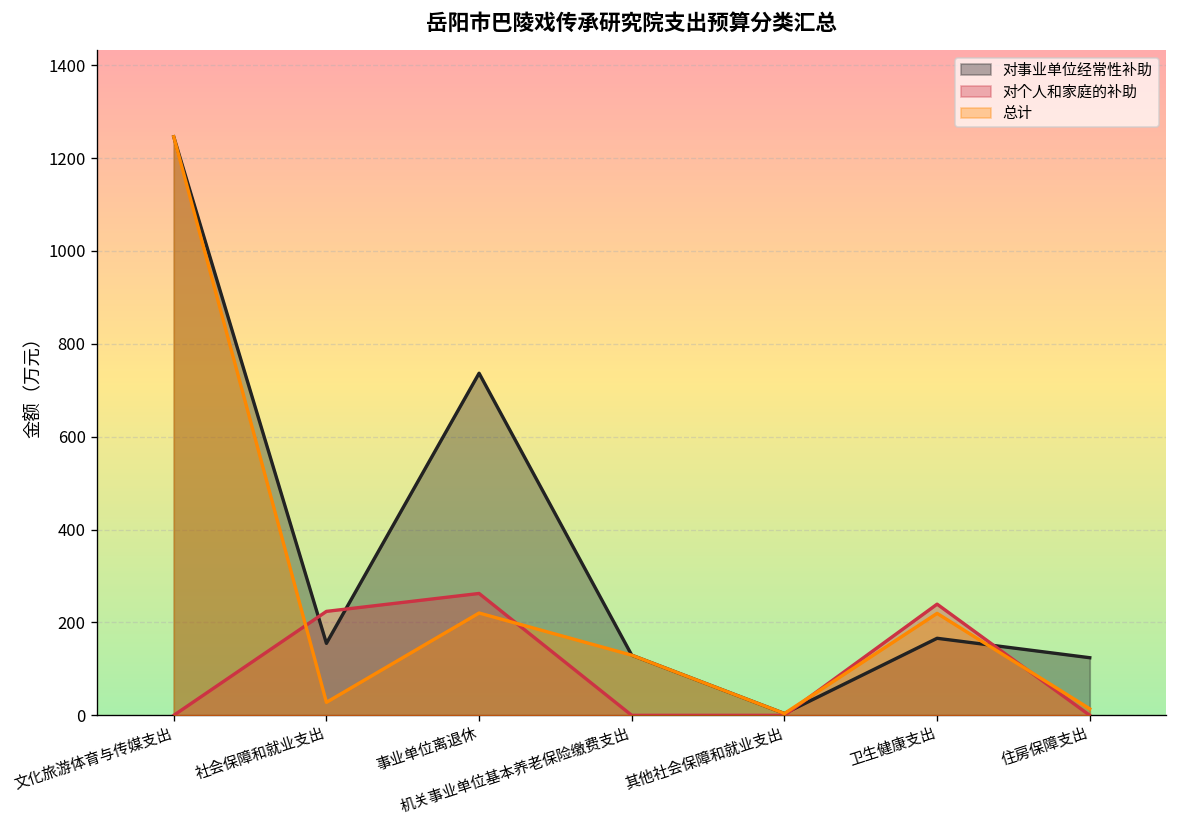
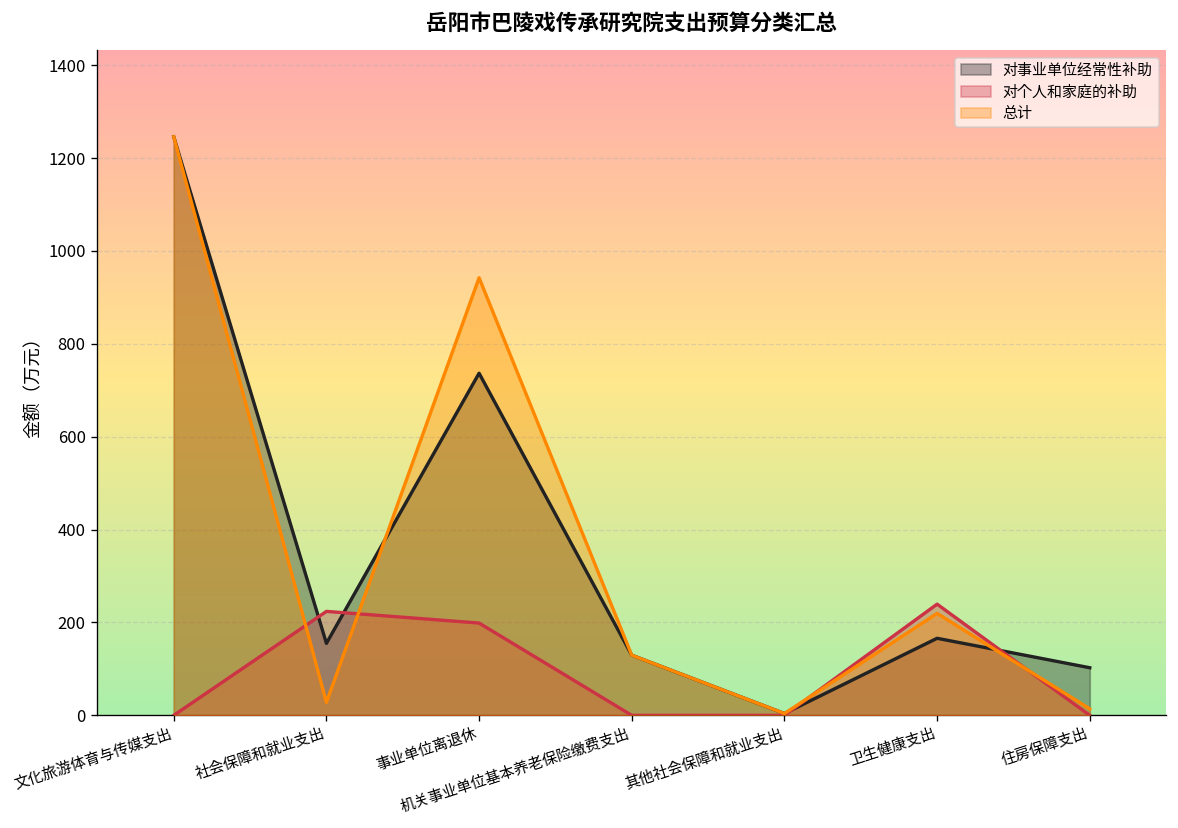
对个人和家庭的补助, 事业单位离退休: 260 -> 200
总计, 事业单位离退休: 220 -> 940
对事业单位经常性补助, 住房保障支出: 120 -> 100
